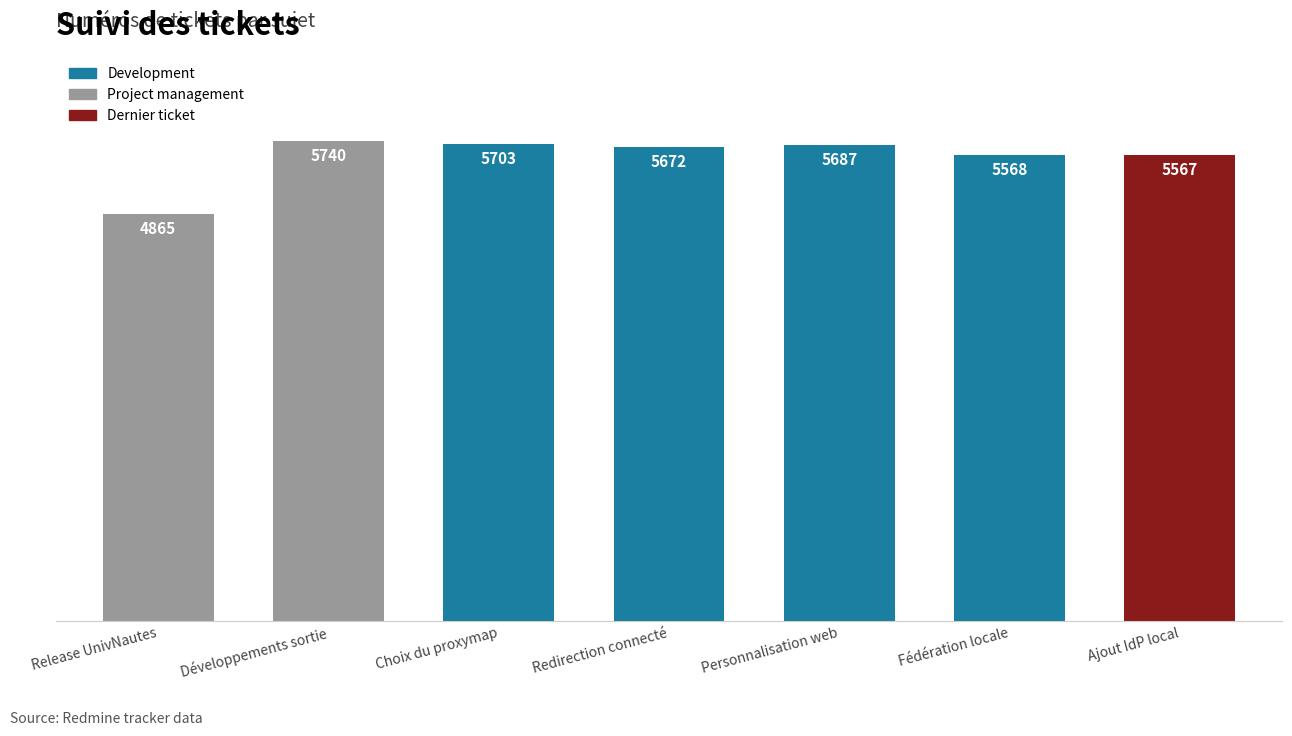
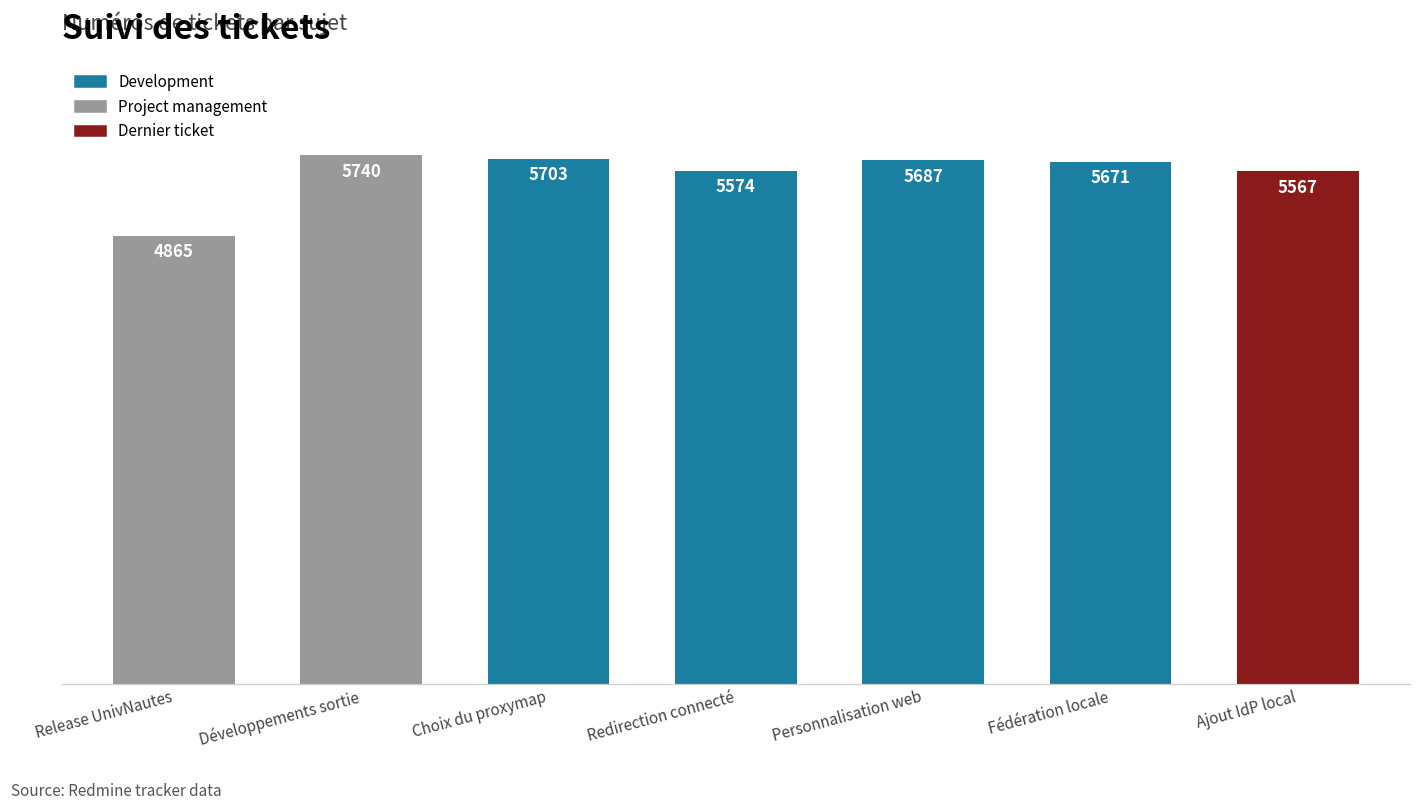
Redirection connecté: 5672 -> 5574
Fédération locale: 5568 -> 5671
